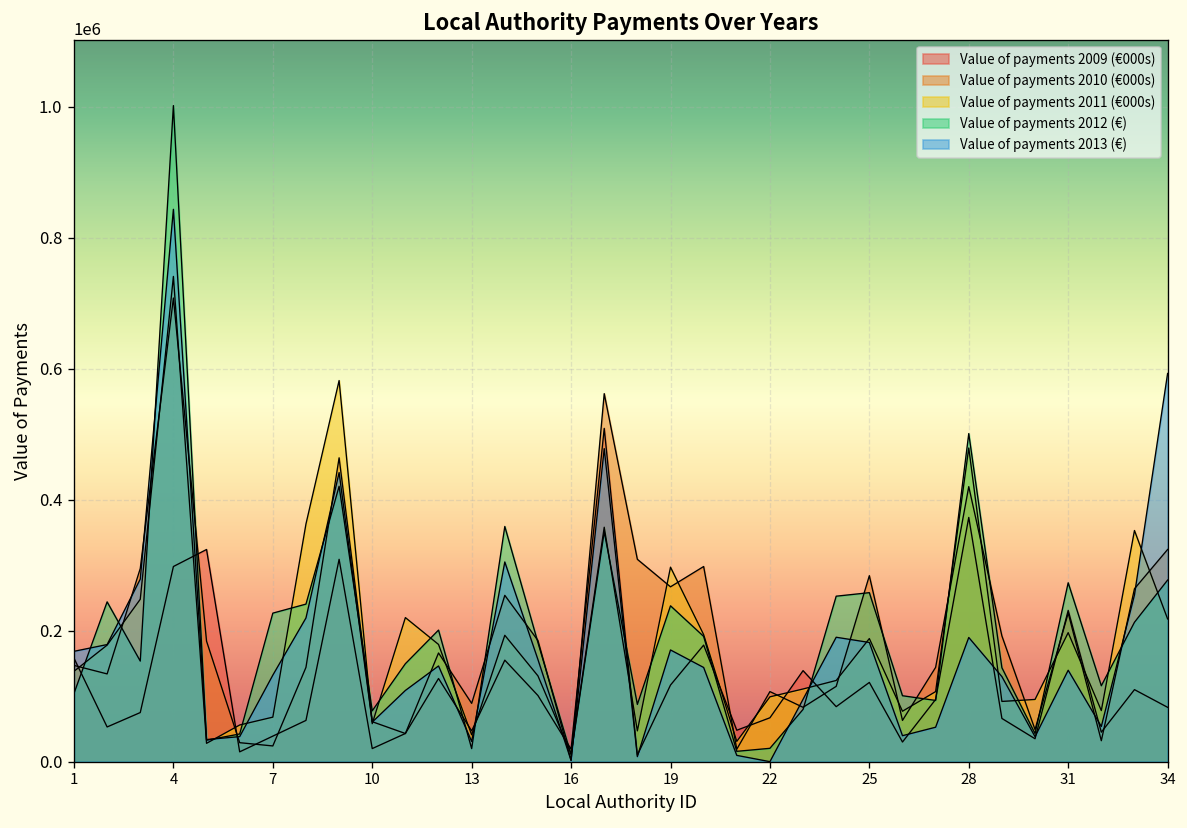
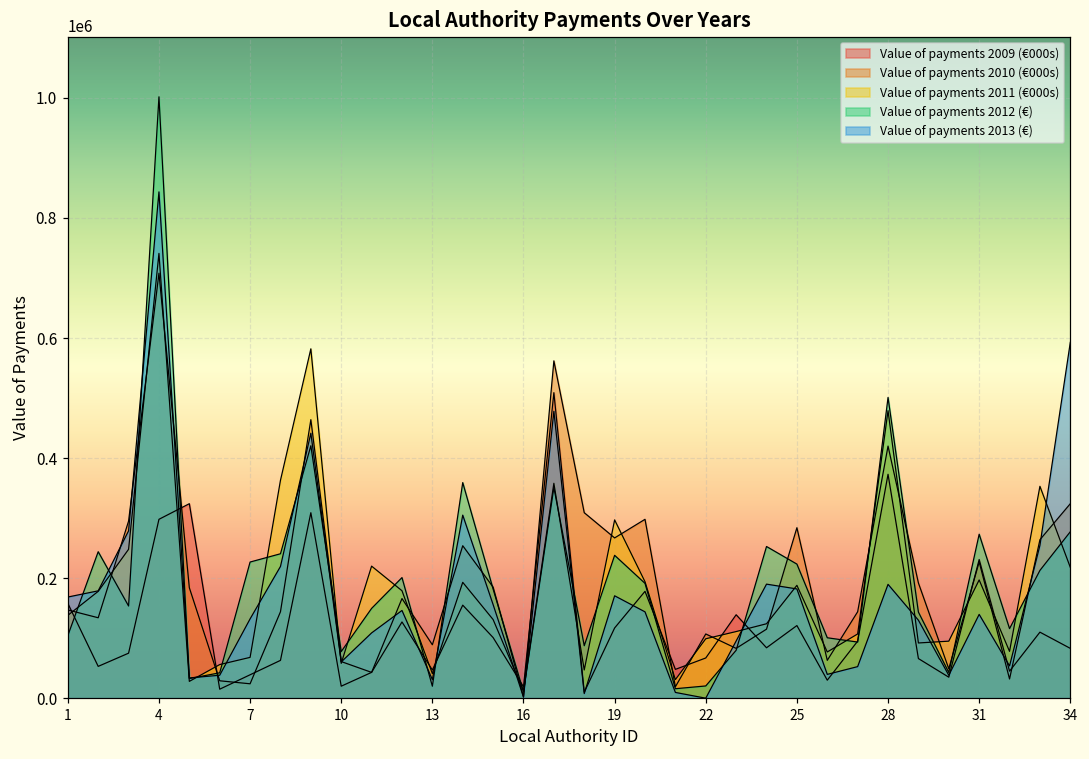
Value of payments 2012 (€), 25: 260000 -> 220000
